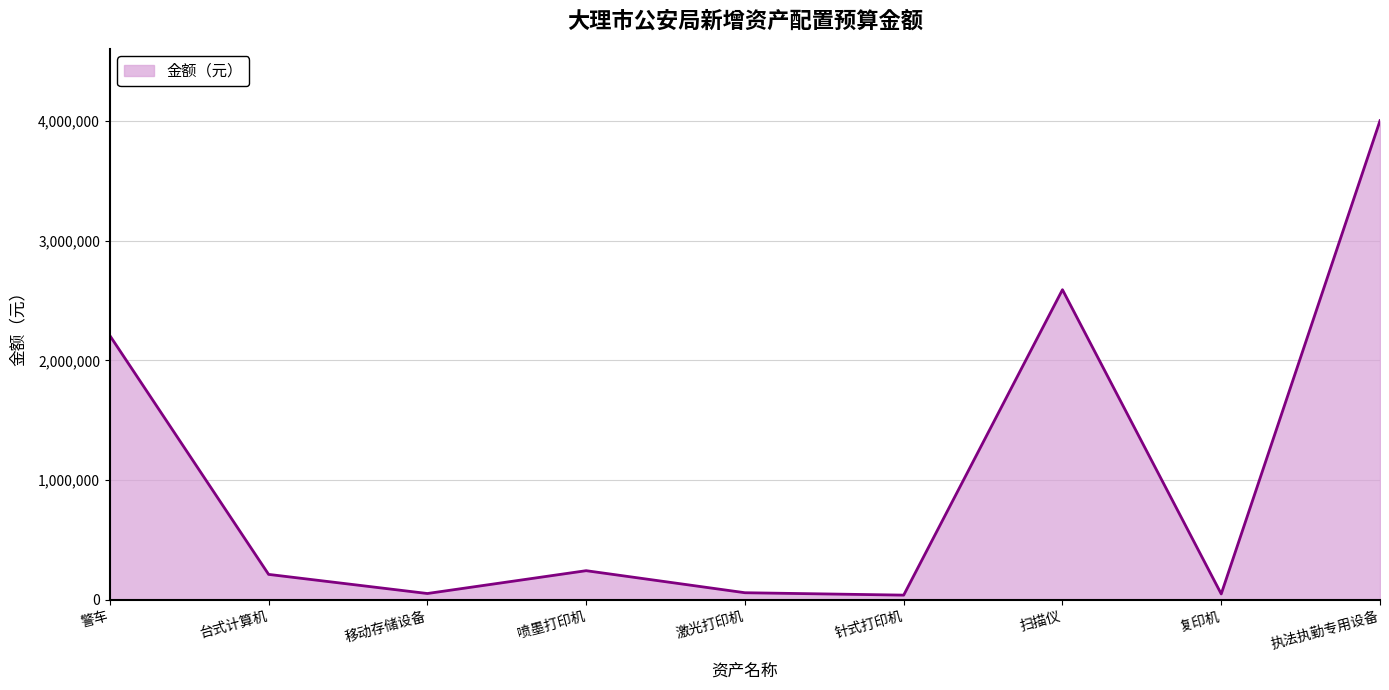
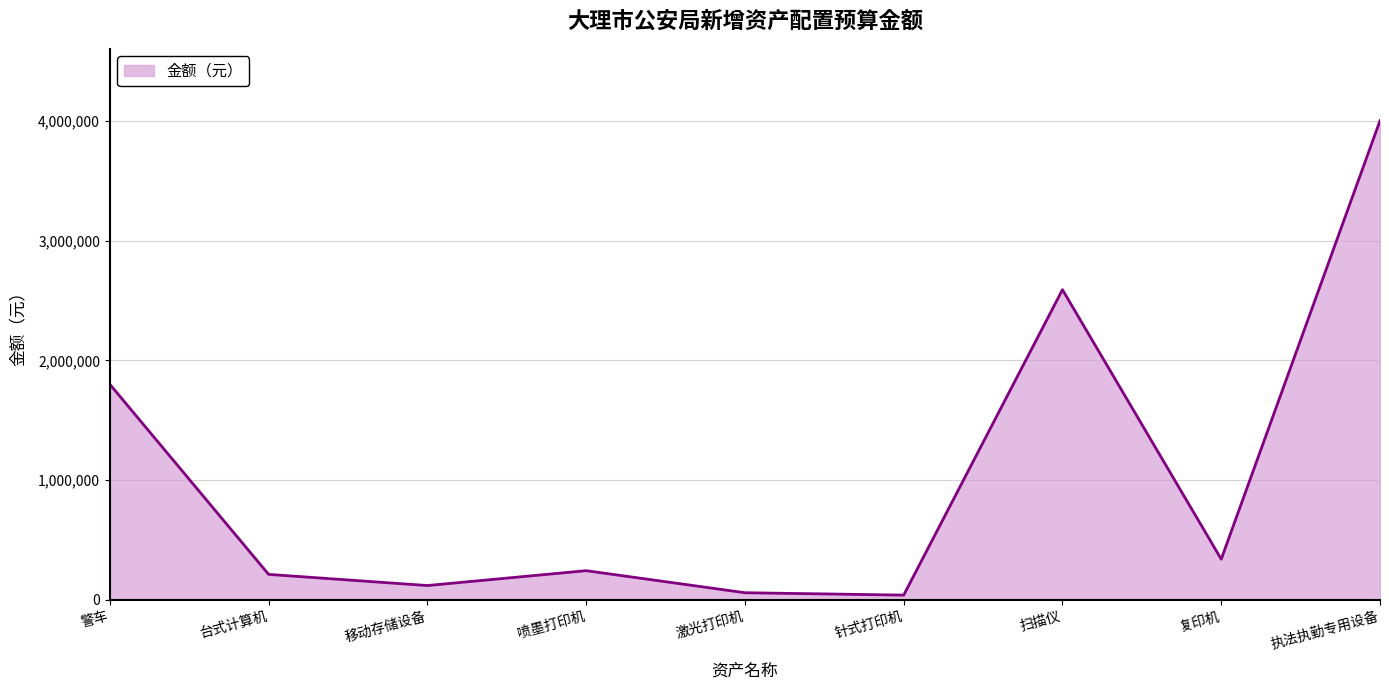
警车: 2,210,000 -> 1,800,000
移动存储设备: 50,000 -> 120,000
复印机: 50,000 -> 340,000
